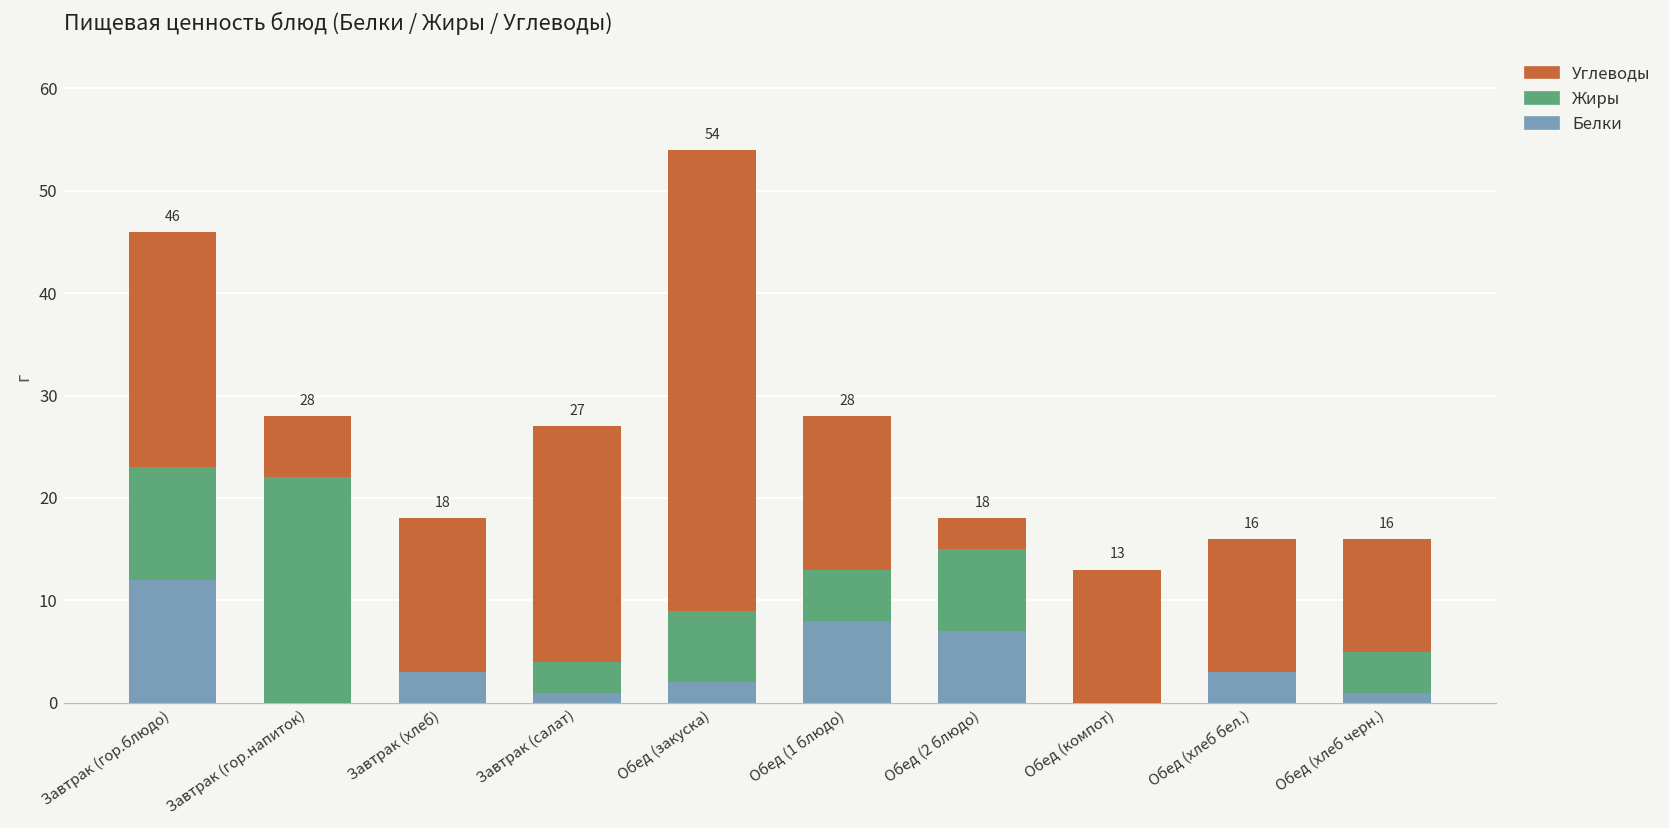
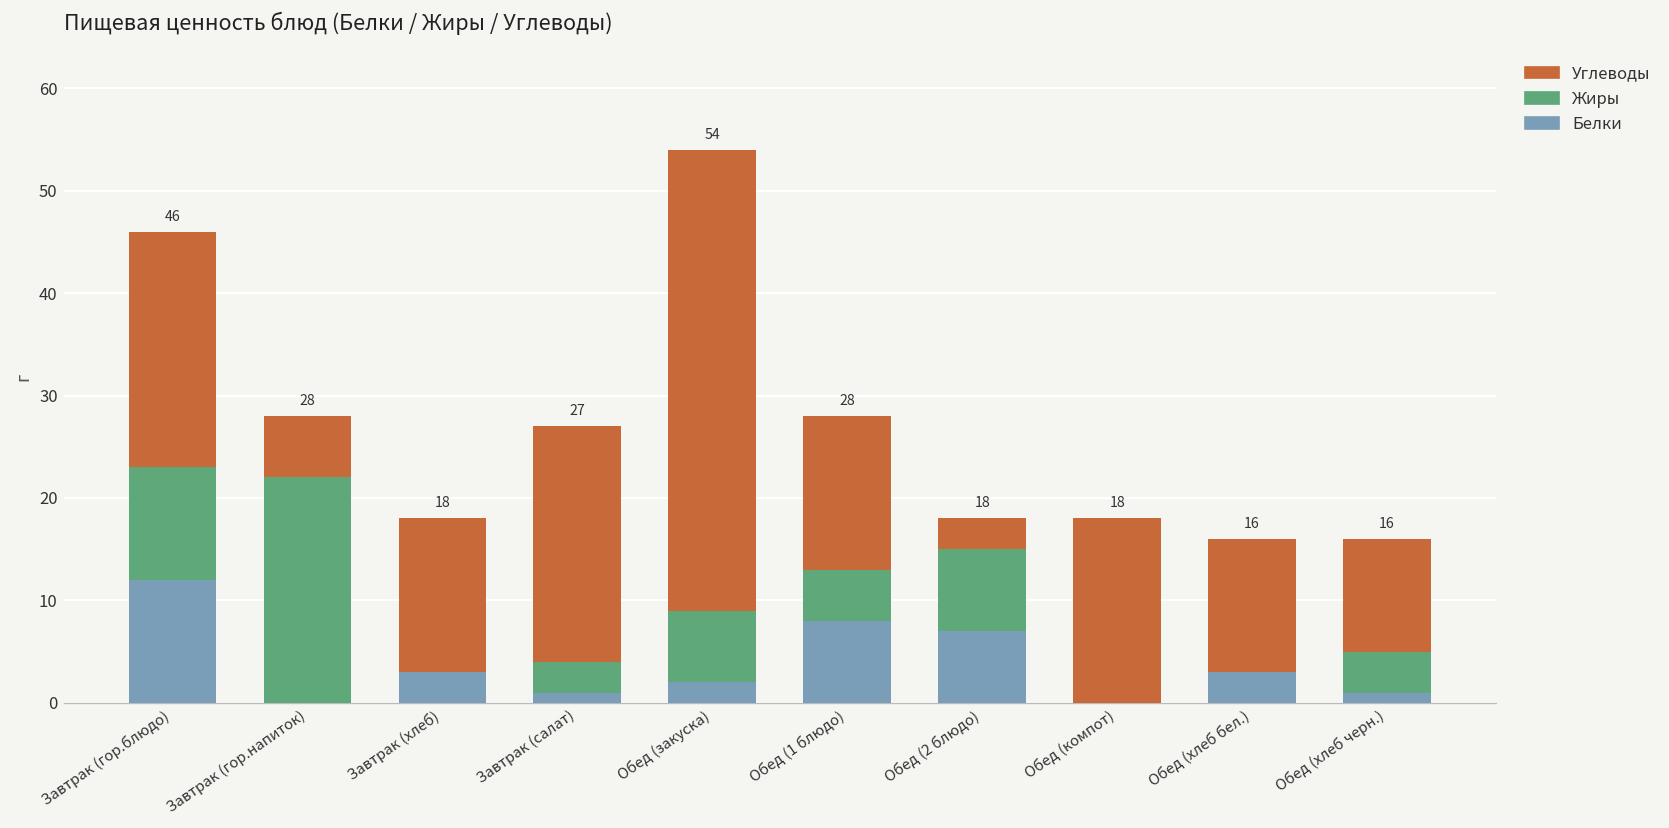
Углеводы, Обед (компот): 13 -> 18
